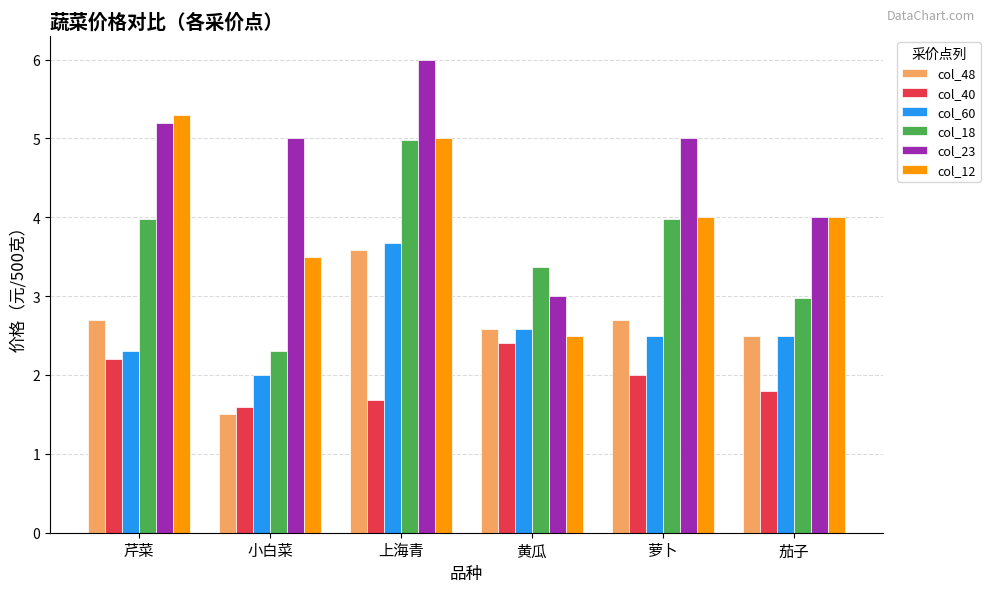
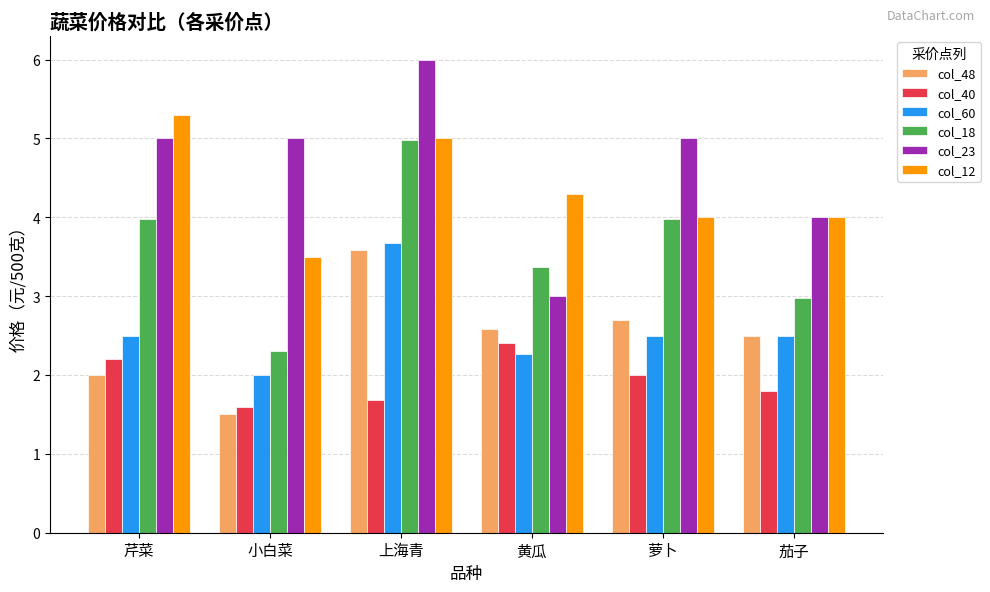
col_48, 芹菜: 2.7 -> 2.0
col_60, 芹菜: 2.3 -> 2.5
col_23, 芹菜: 5.2 -> 5.0
col_60, 黄瓜: 2.6 -> 2.3
col_12, 黄瓜: 2.5 -> 4.3
